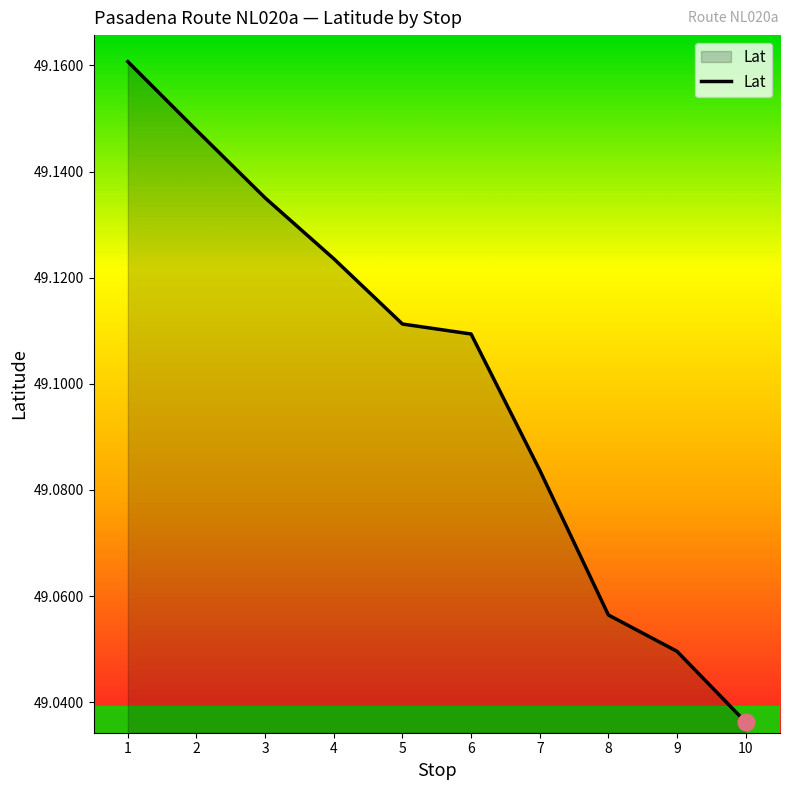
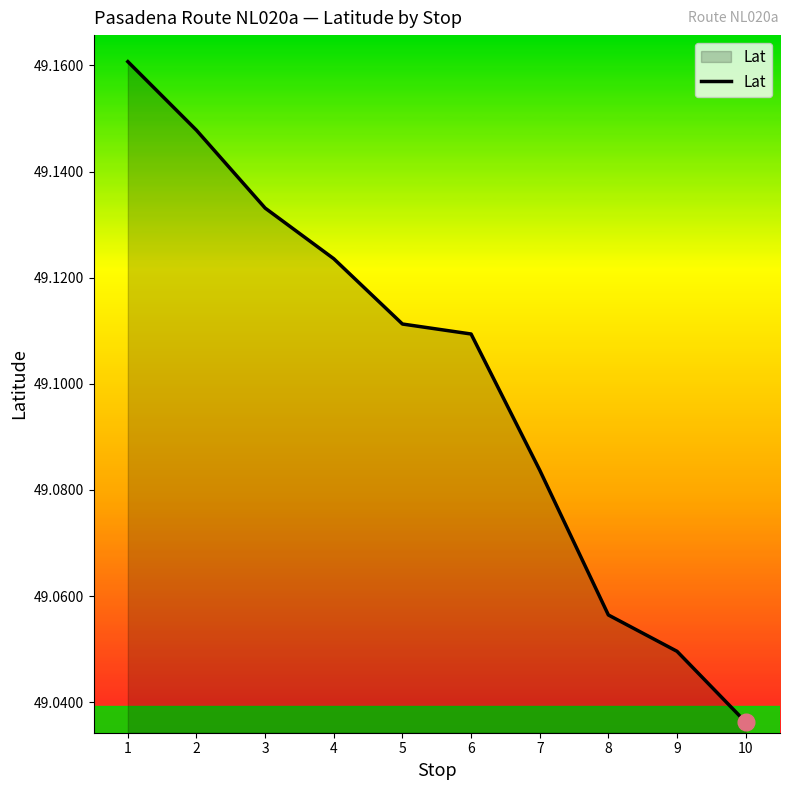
Lat, 3: 49.135 -> 49.133
